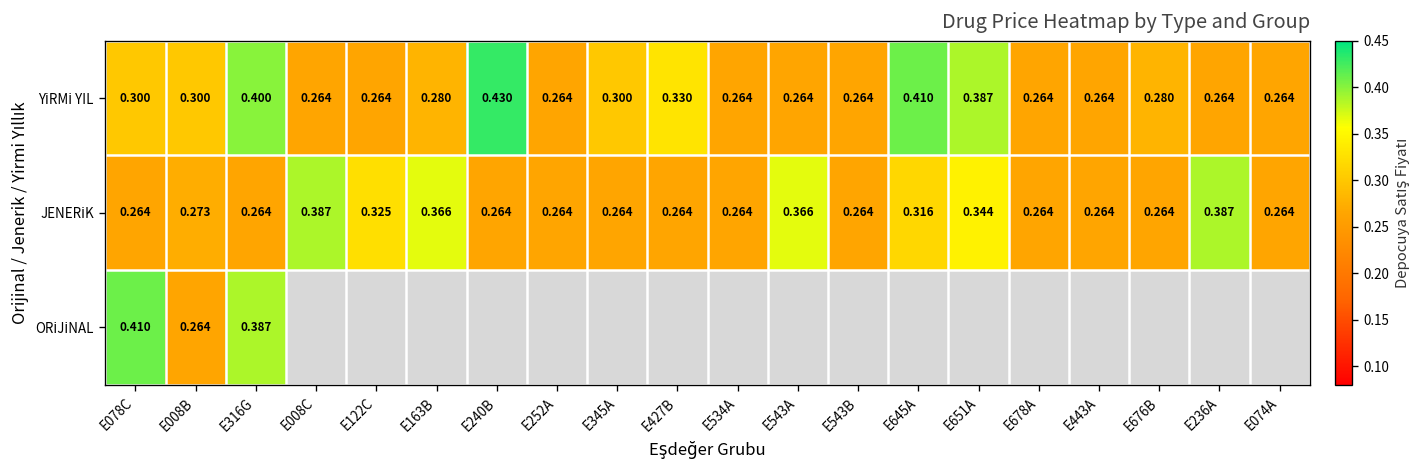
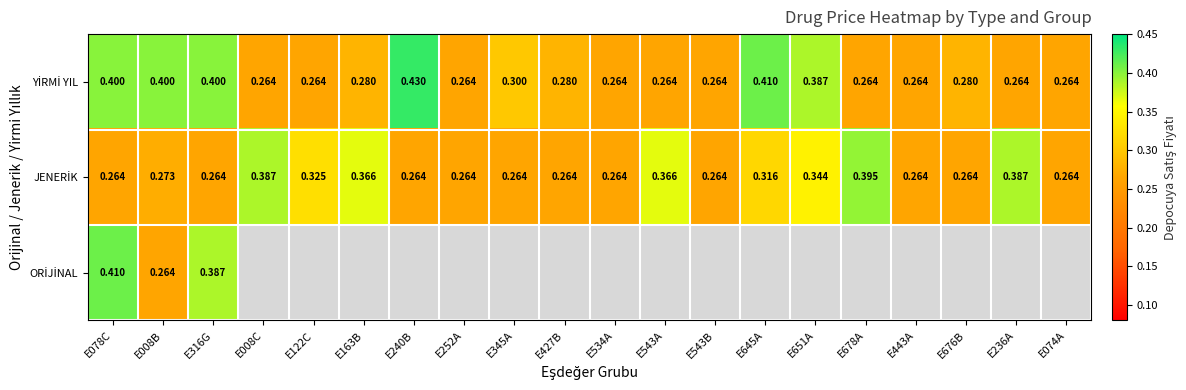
YİRMİ YIL, E078C: 0.300 -> 0.400
YİRMİ YIL, E008B: 0.300 -> 0.400
YİRMİ YIL, E427B: 0.330 -> 0.280
JENERİK, E678A: 0.264 -> 0.395
